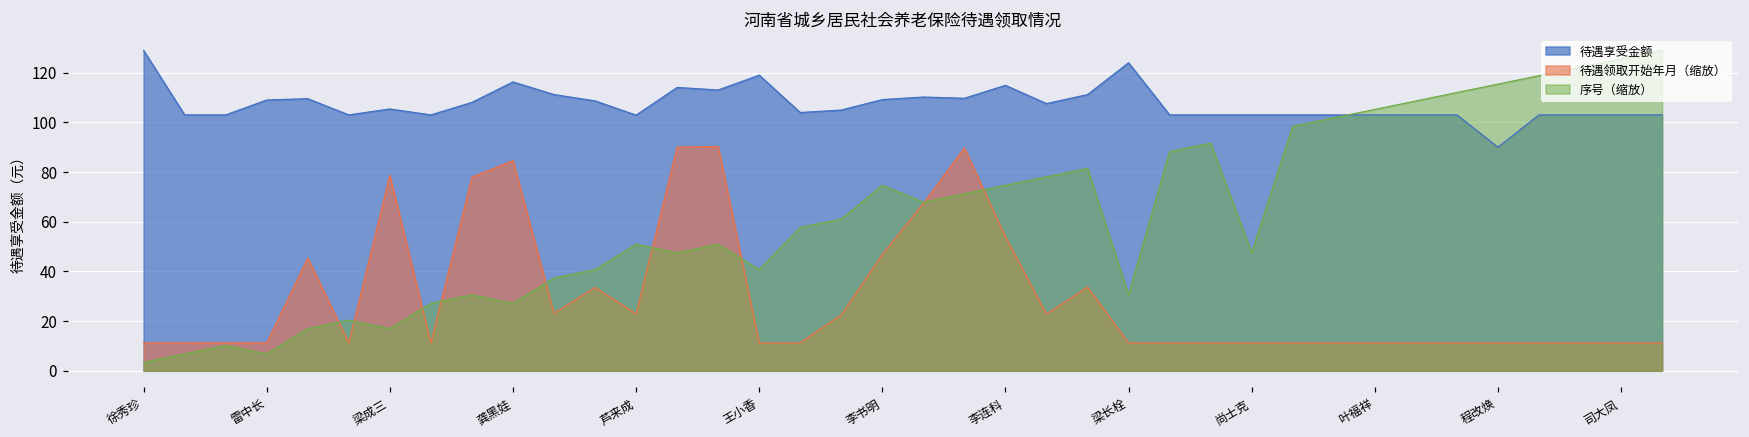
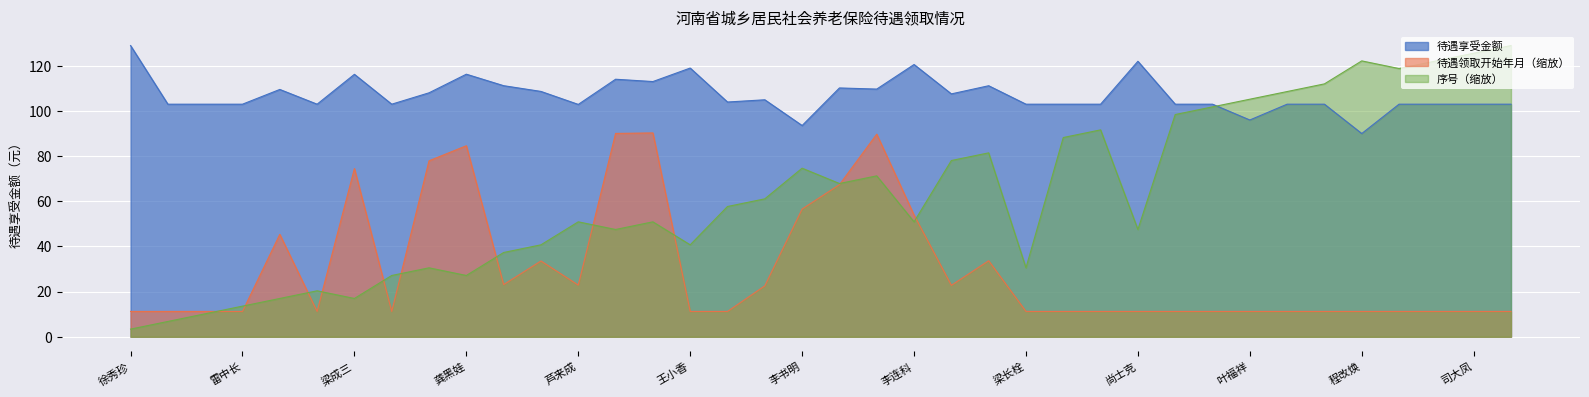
待遇享受金额, 雷中长: 109 -> 103
序号（缩放）, 雷中长: 7 -> 14
待遇享受金额, 梁成三: 105 -> 116
待遇领取开始年月（缩放）, 梁成三: 79 -> 74
待遇享受金额, 李书明: 109 -> 94
待遇领取开始年月（缩放）, 李书明: 47 -> 57
待遇享受金额, 李连科: 115 -> 121
序号（缩放）, 李连科: 75 -> 51
待遇享受金额, 梁长栓: 124 -> 103
待遇享受金额, 尚士克: 103 -> 122
待遇享受金额, 叶福祥: 103 -> 96
序号（缩放）, 程改焕: 115 -> 122
